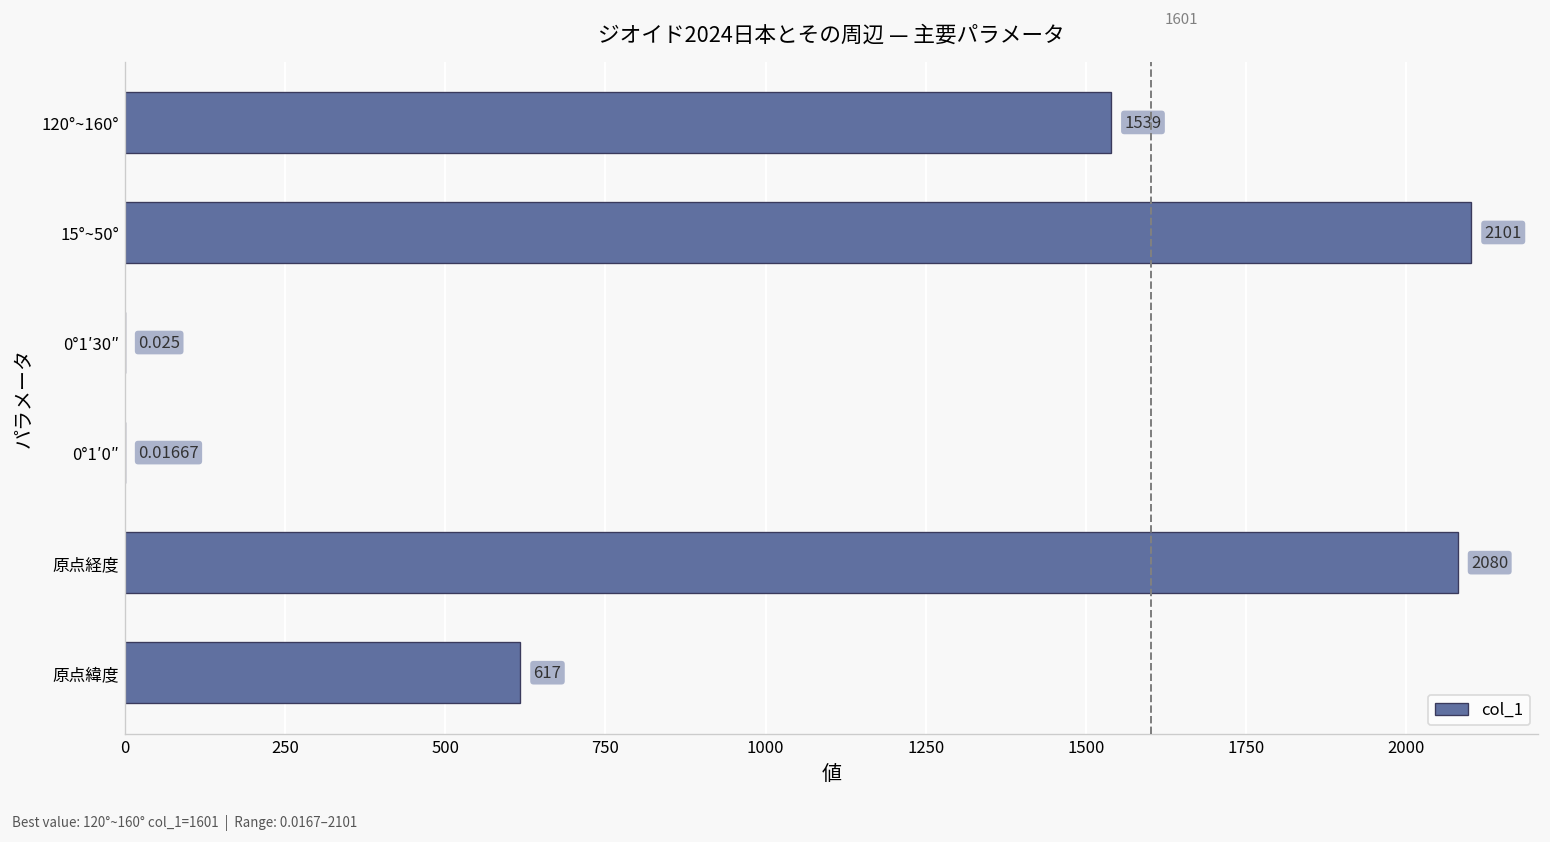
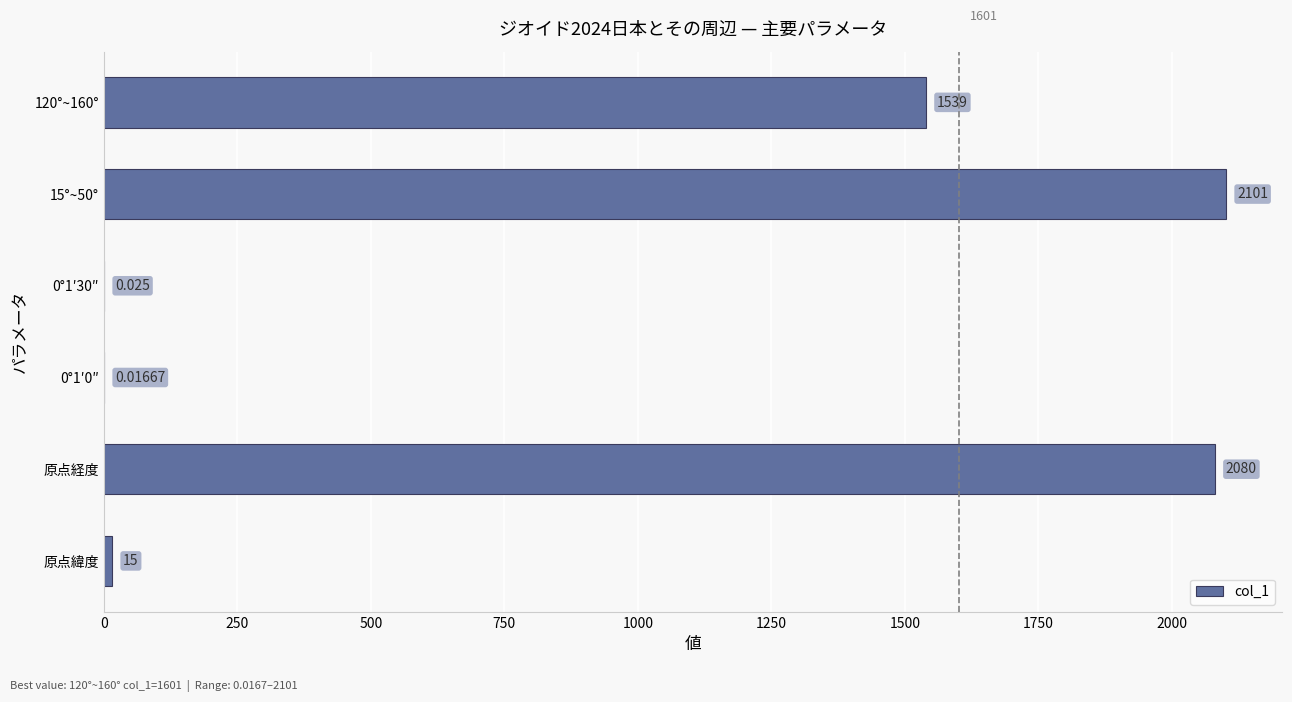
原点緯度: 617 -> 15
